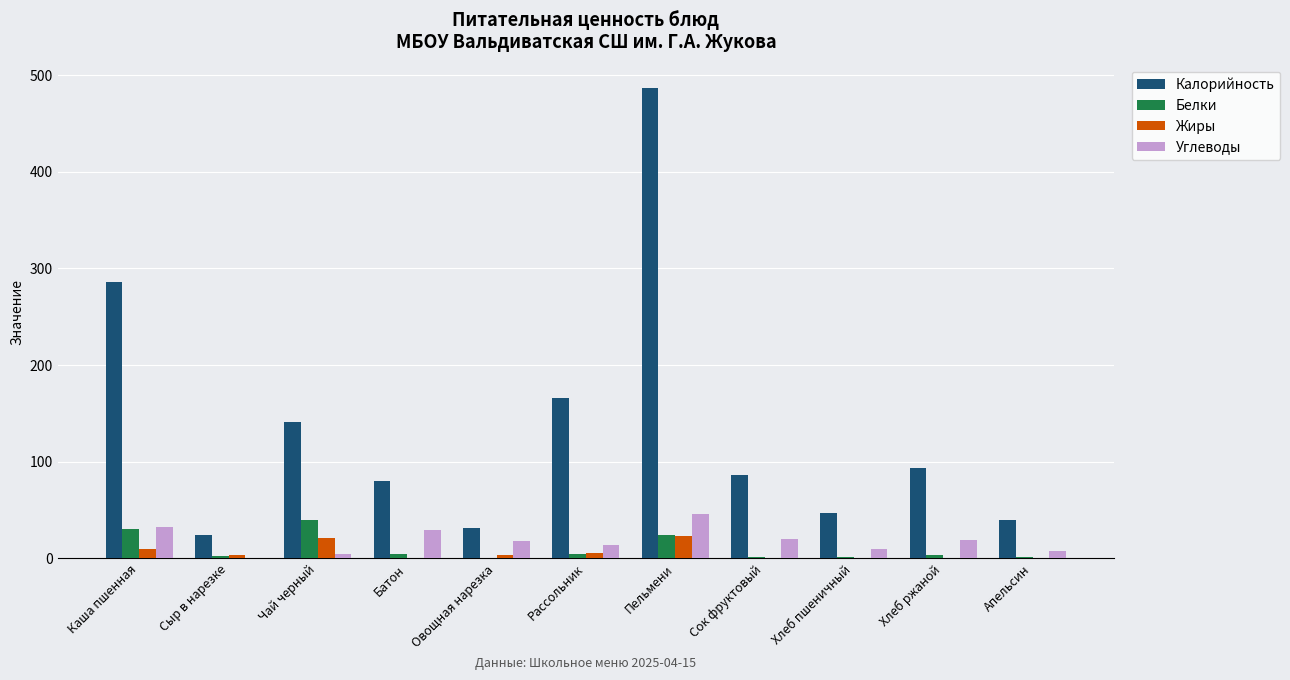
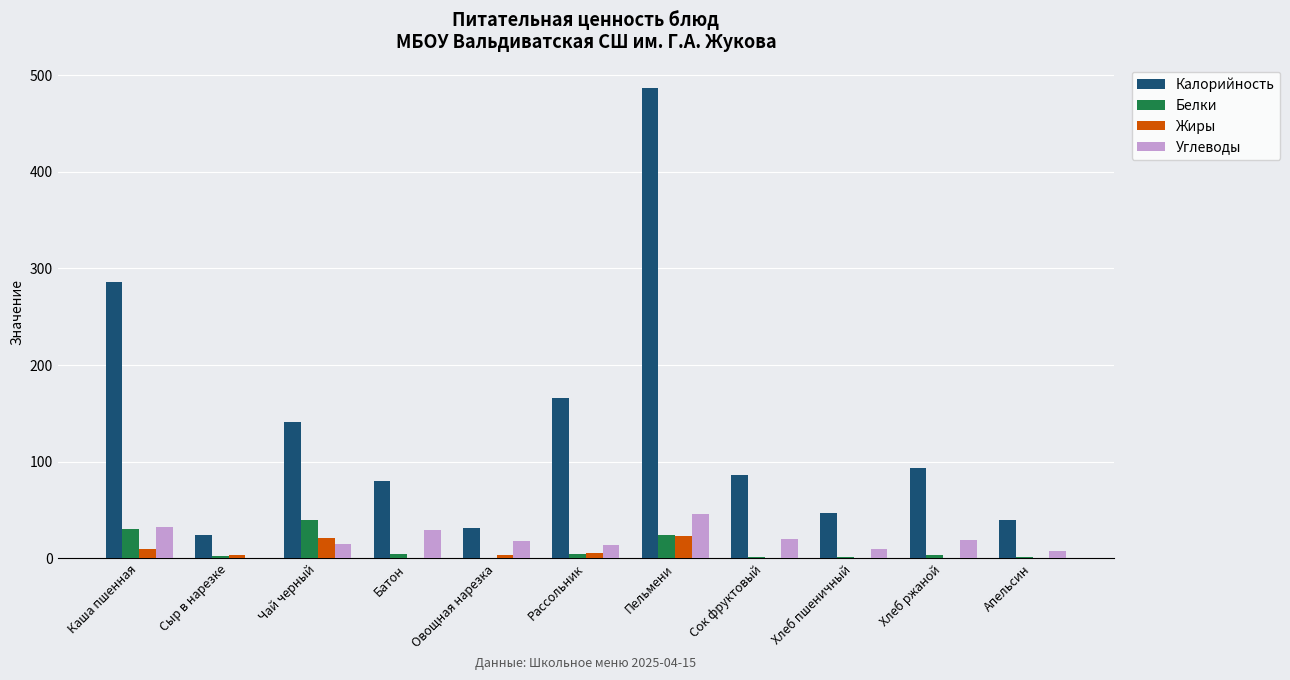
Углеводы, Чай черный: 0 -> 20
